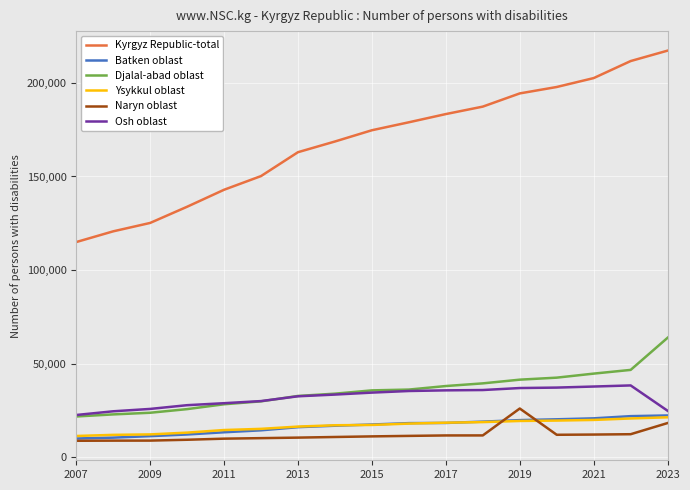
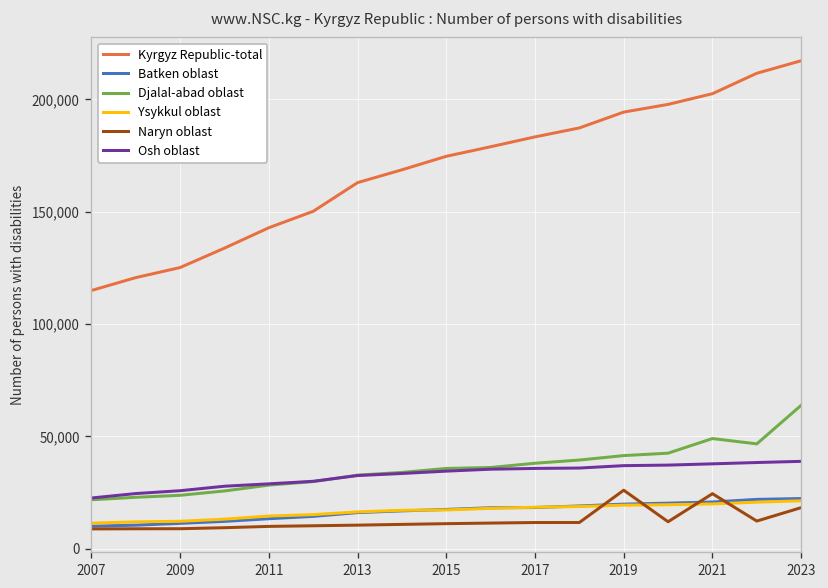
Djalal-abad oblast, 2021: 45,000 -> 49,000
Naryn oblast, 2021: 12,000 -> 25,000
Osh oblast, 2023: 25,000 -> 39,000
